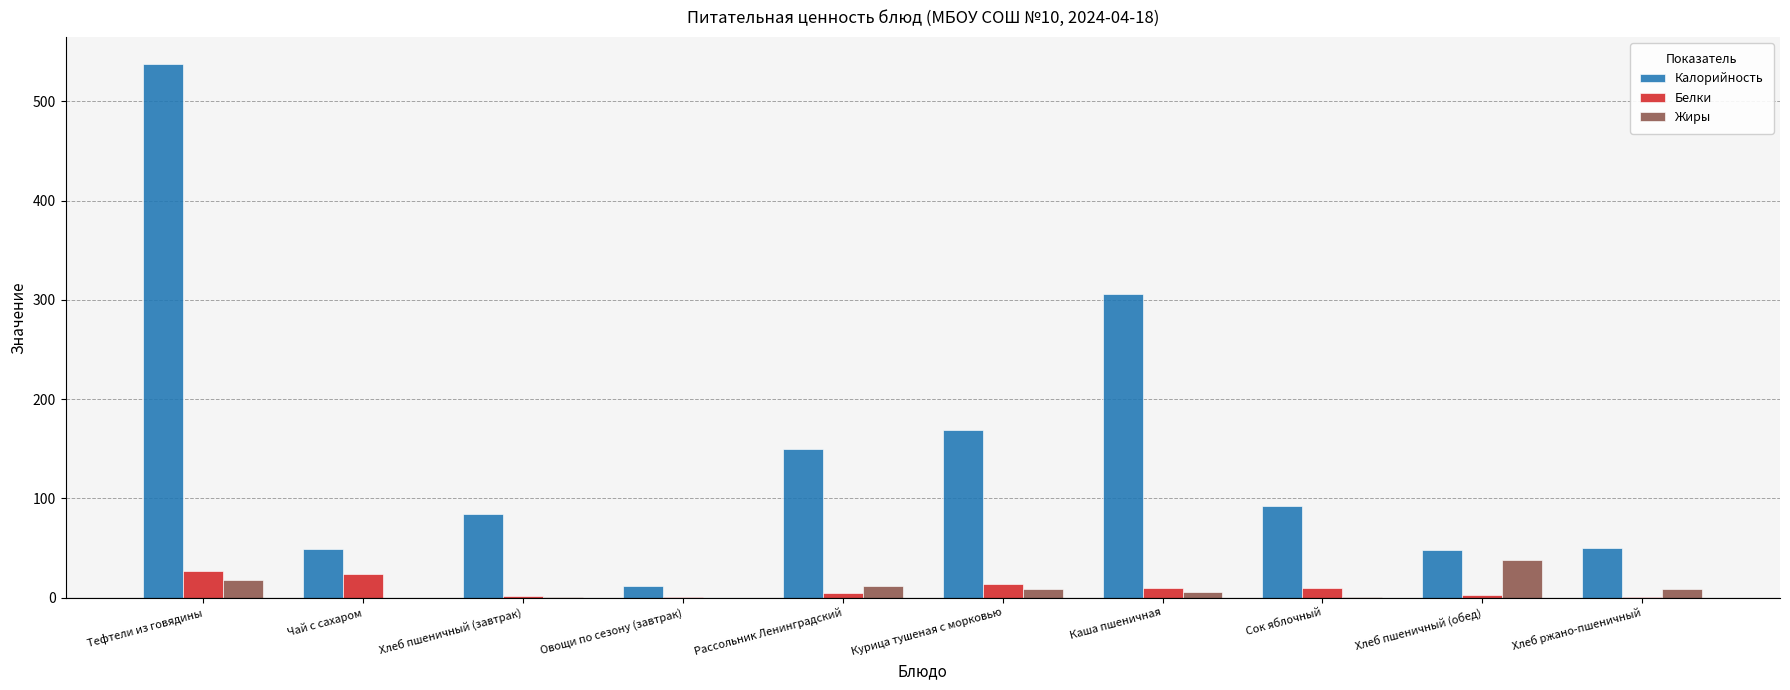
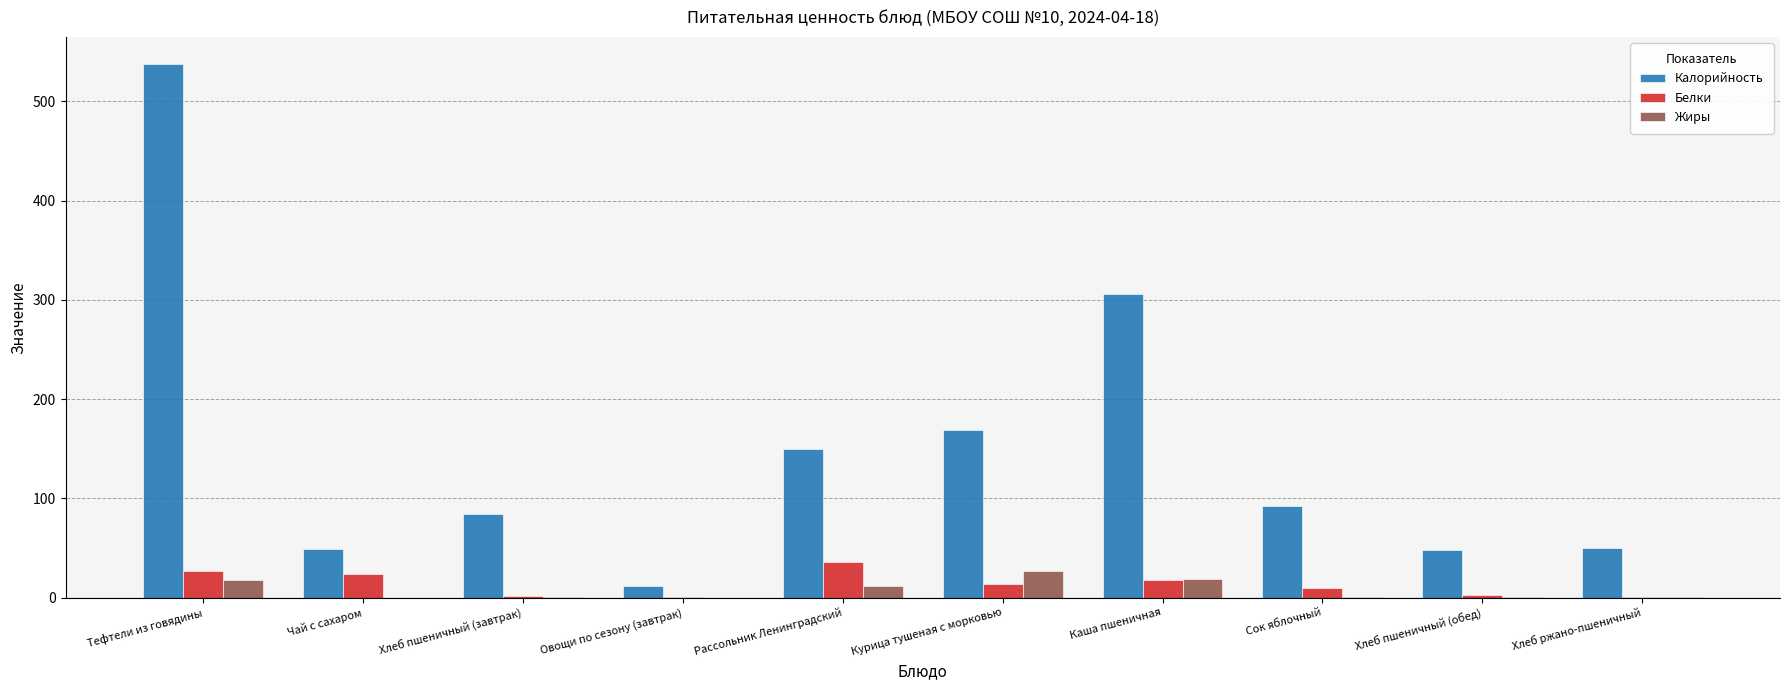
Белки, Рассольник Ленинградский: 10 -> 40
Жиры, Курица тушеная с морковью: 10 -> 30
Белки, Каша пшеничная: 10 -> 20
Жиры, Каша пшеничная: 10 -> 20
Жиры, Хлеб пшеничный (обед): 40 -> 0
Жиры, Хлеб ржано-пшеничный: 10 -> 0
